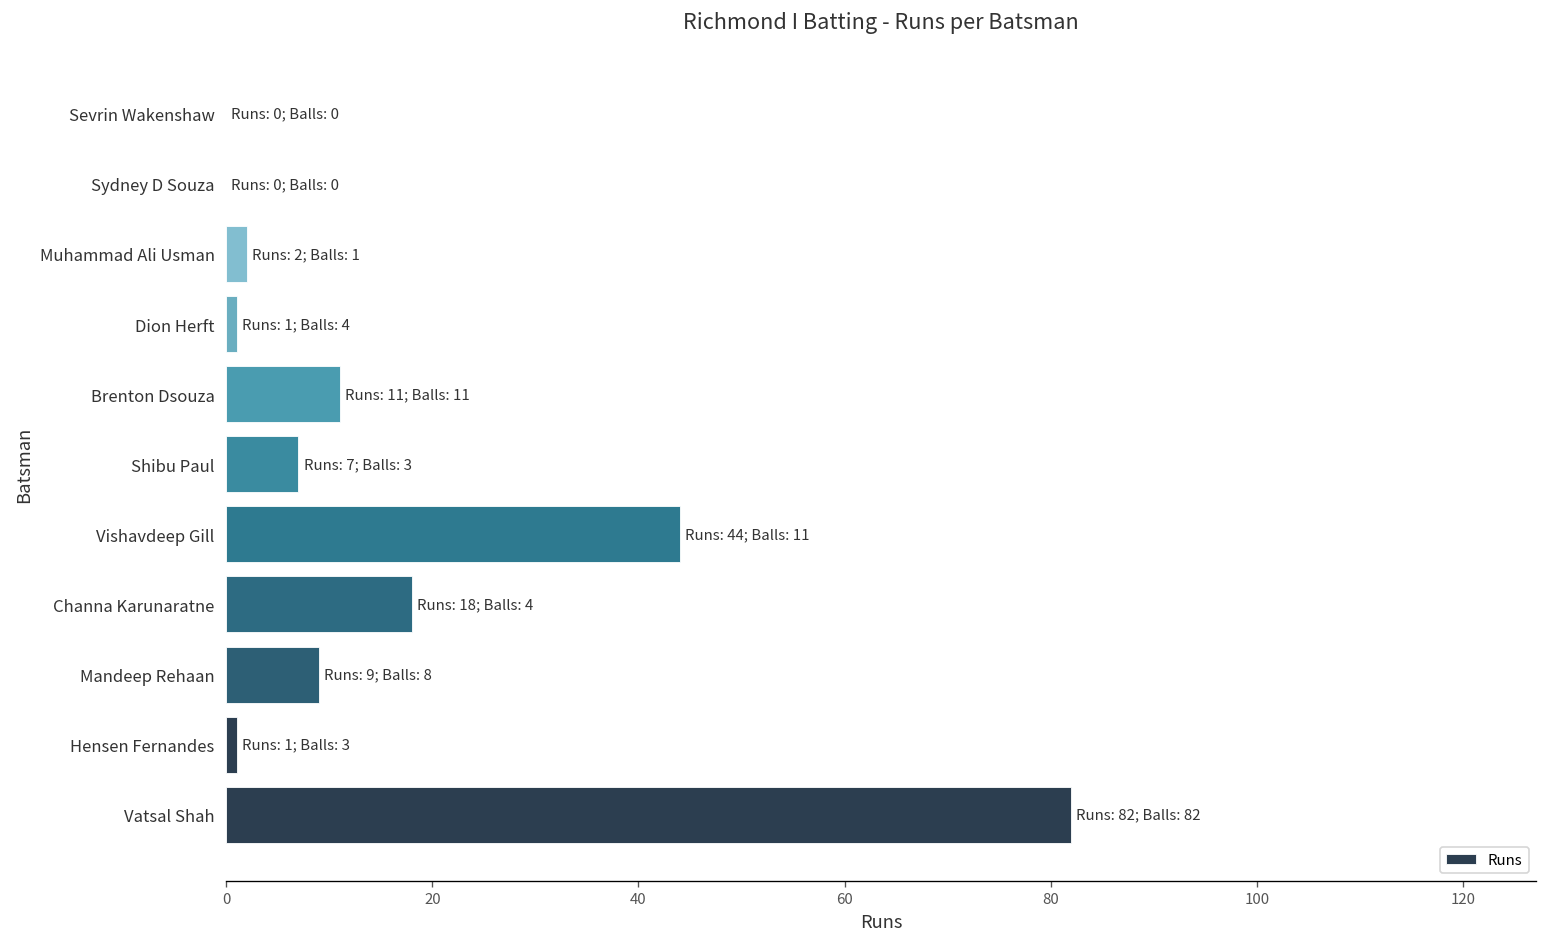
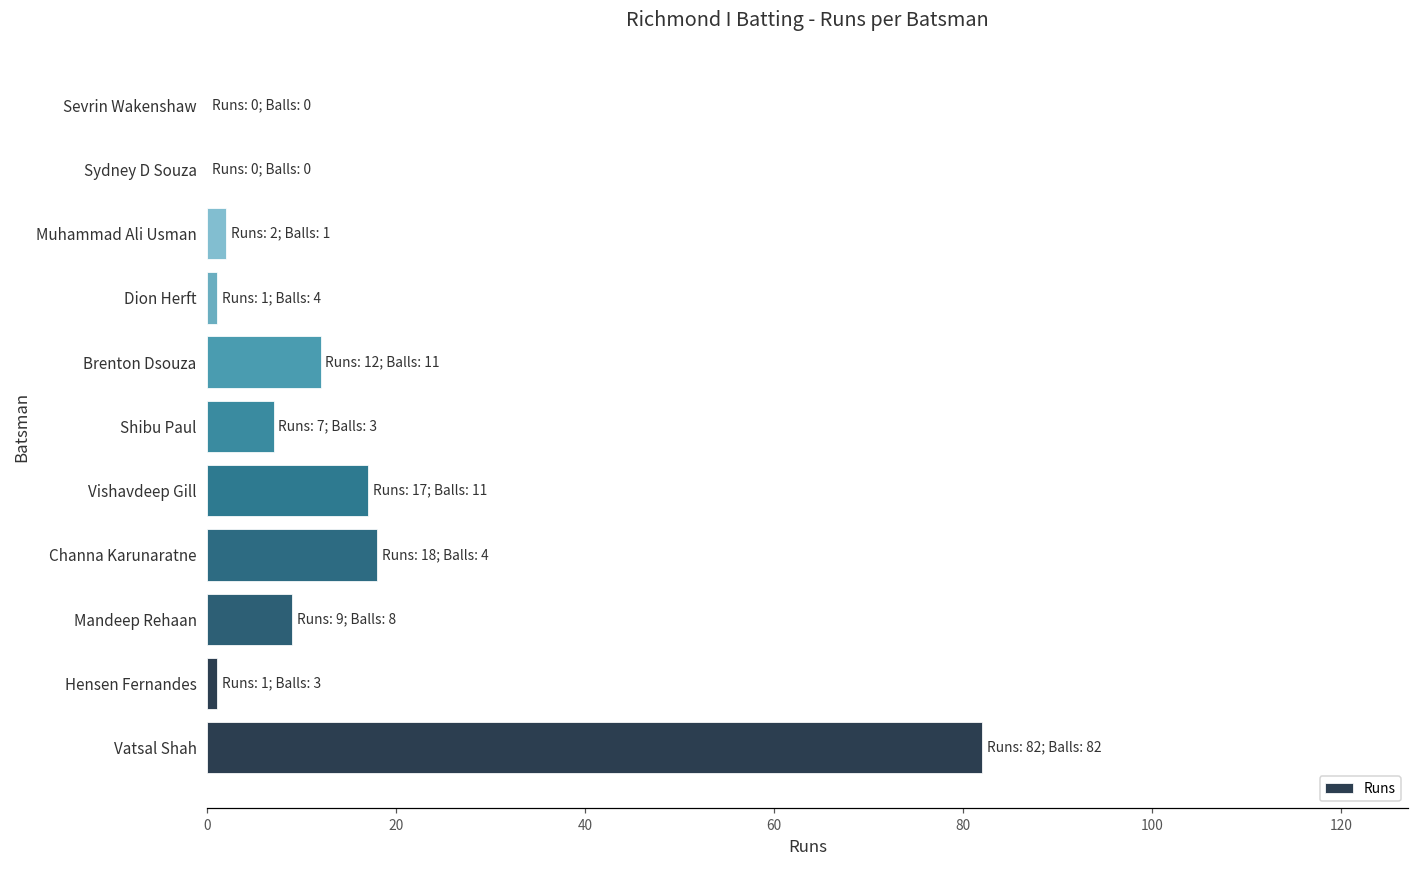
Brenton Dsouza: 11; -> 12;
Vishavdeep Gill: 44; -> 17;
